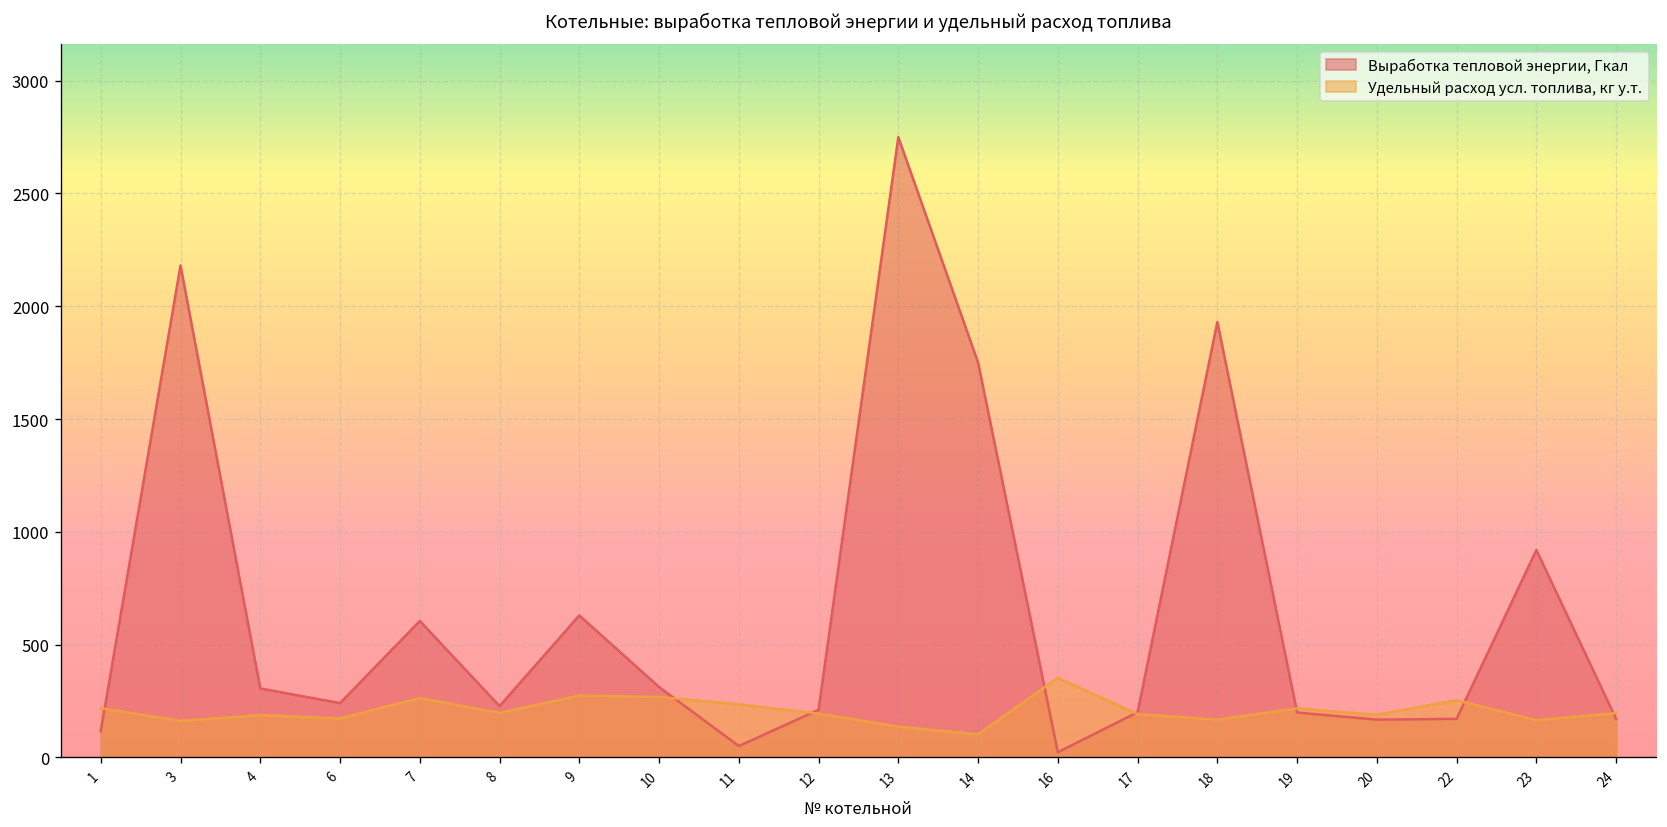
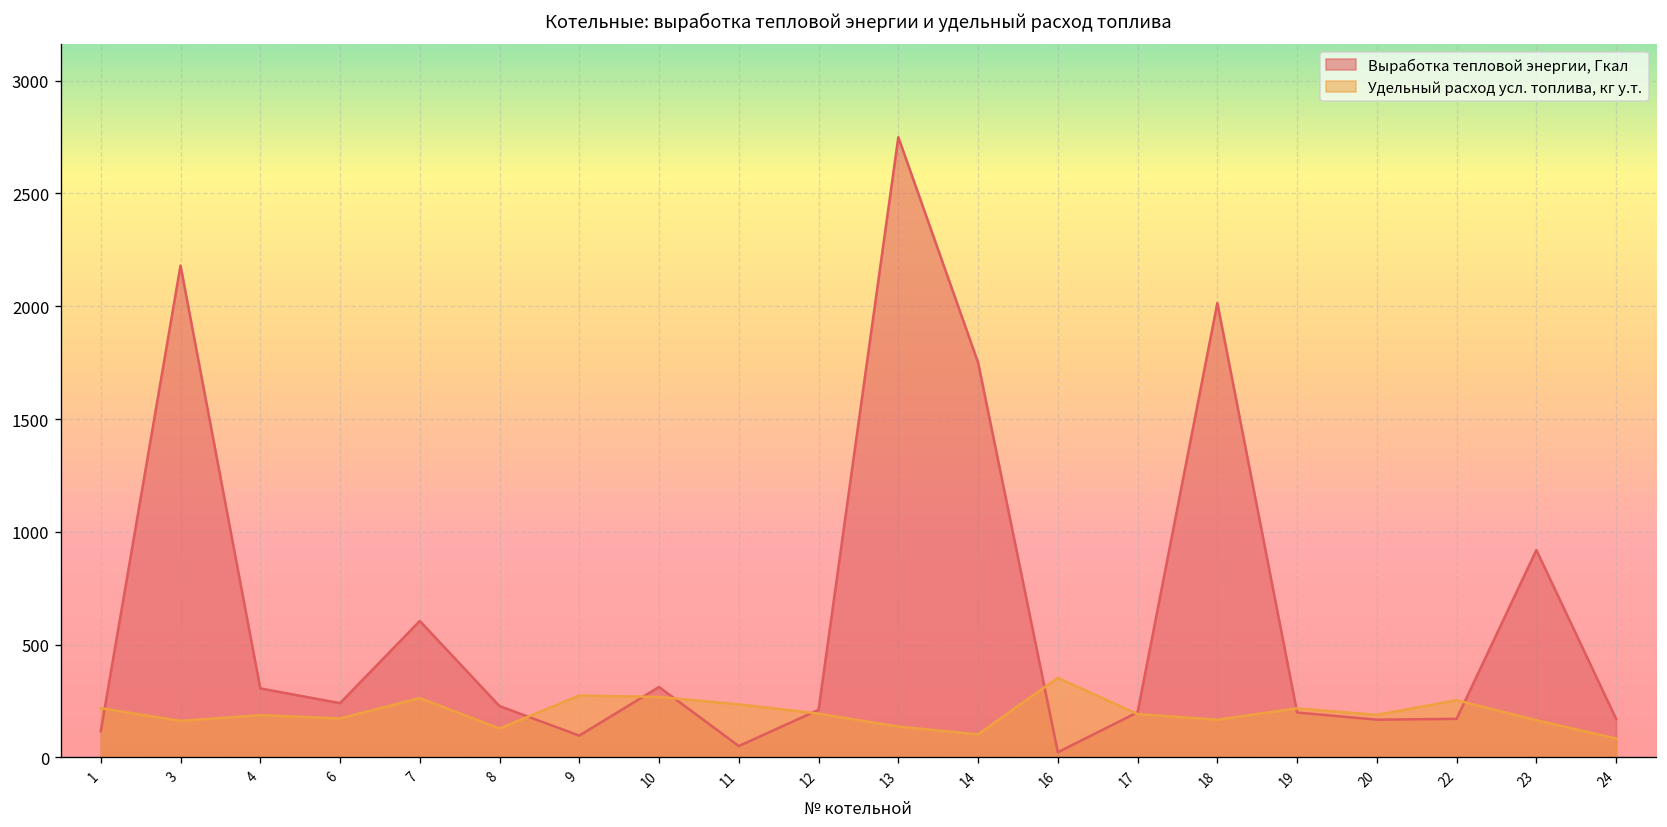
Удельный расход усл. топлива, кг у.т., 8: 200 -> 130
Выработка тепловой энергии, Гкал, 9: 630 -> 100
Выработка тепловой энергии, Гкал, 18: 1930 -> 2010
Удельный расход усл. топлива, кг у.т., 24: 200 -> 80
